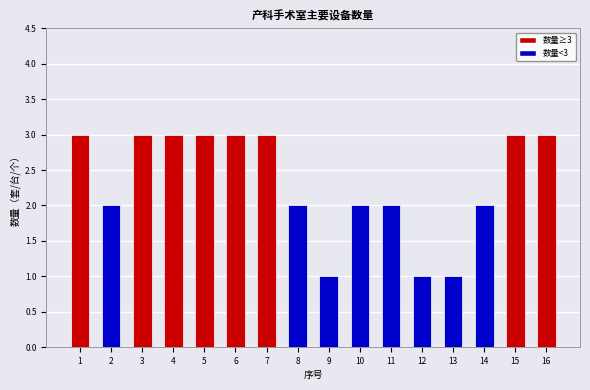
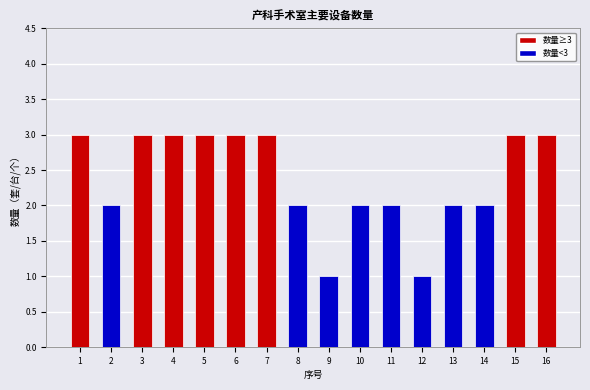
13: 1 -> 2
